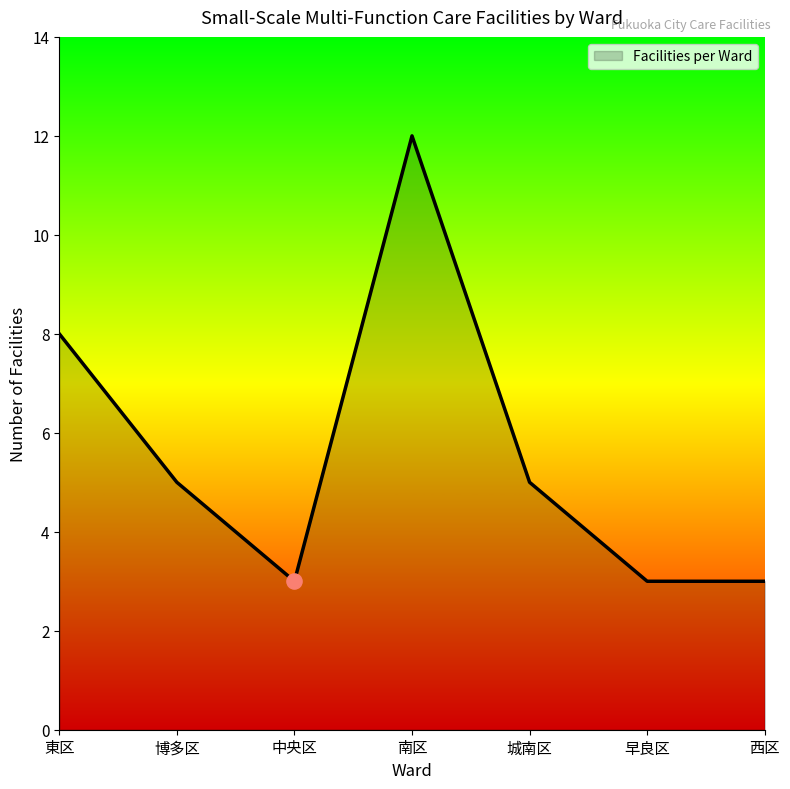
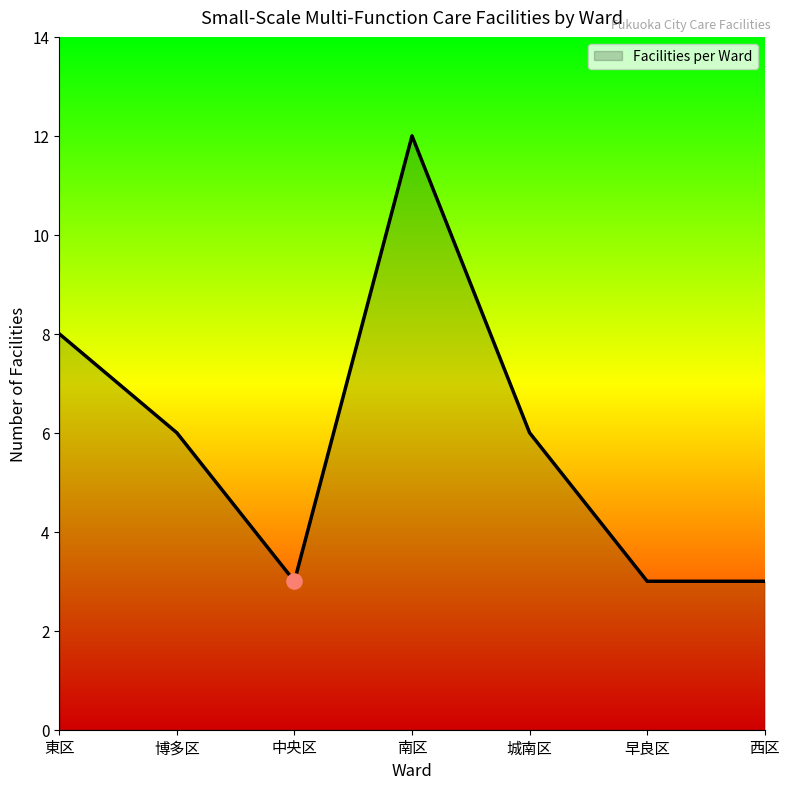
Facilities per Ward, 博多区: 5 -> 6
Facilities per Ward, 城南区: 5 -> 6
